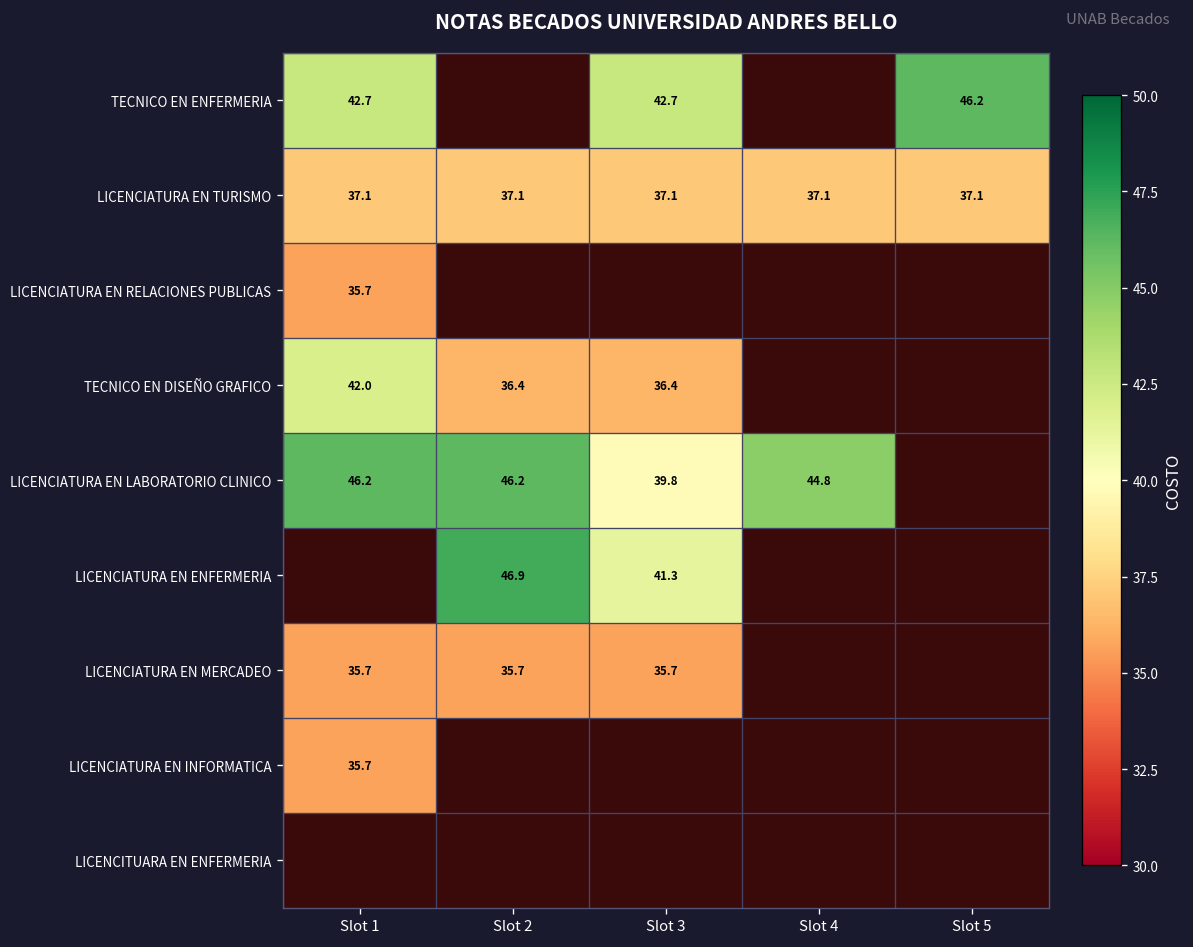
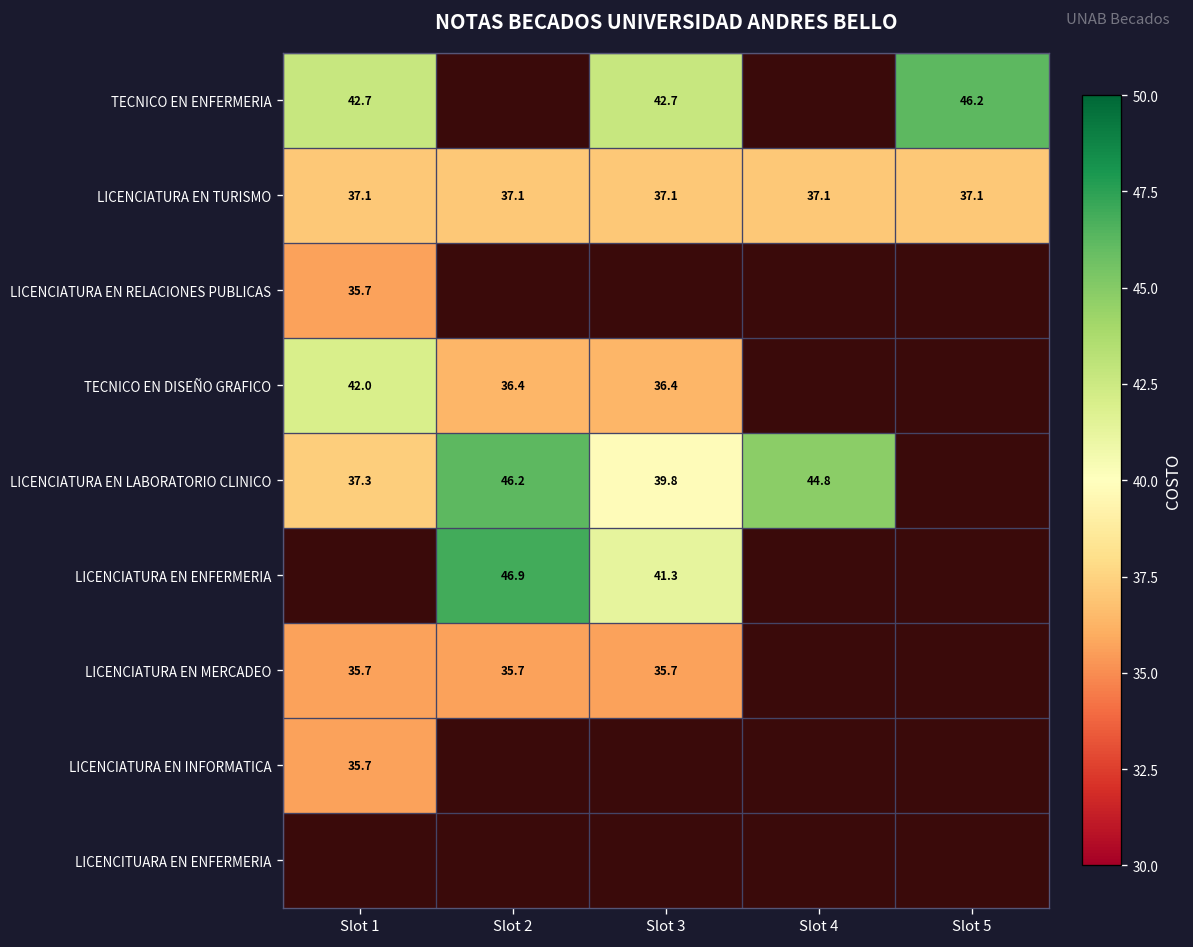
LICENCIATURA EN LABORATORIO CLINICO, Slot 1: 46.2 -> 37.3
